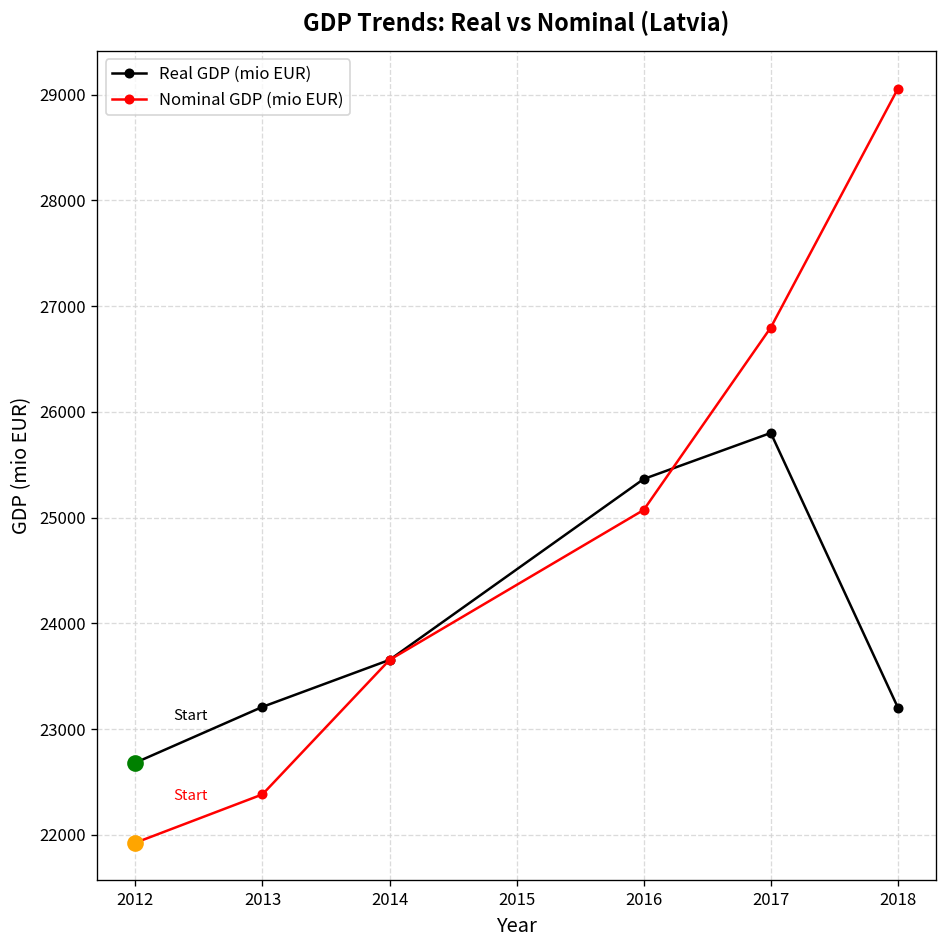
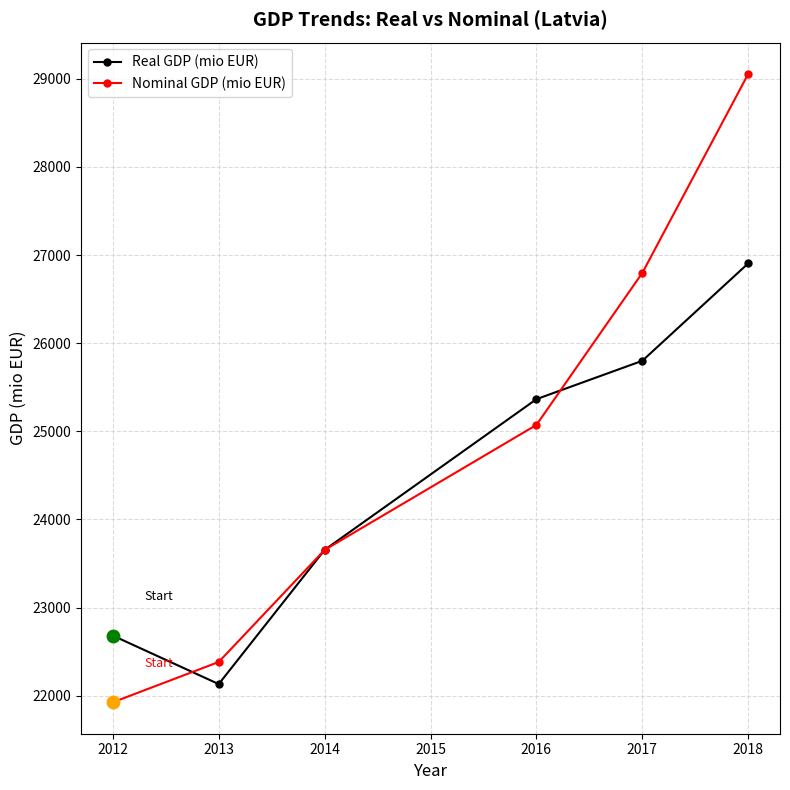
Real GDP (mio EUR), 2013: 23200 -> 22100
Real GDP (mio EUR), 2018: 23200 -> 26900
